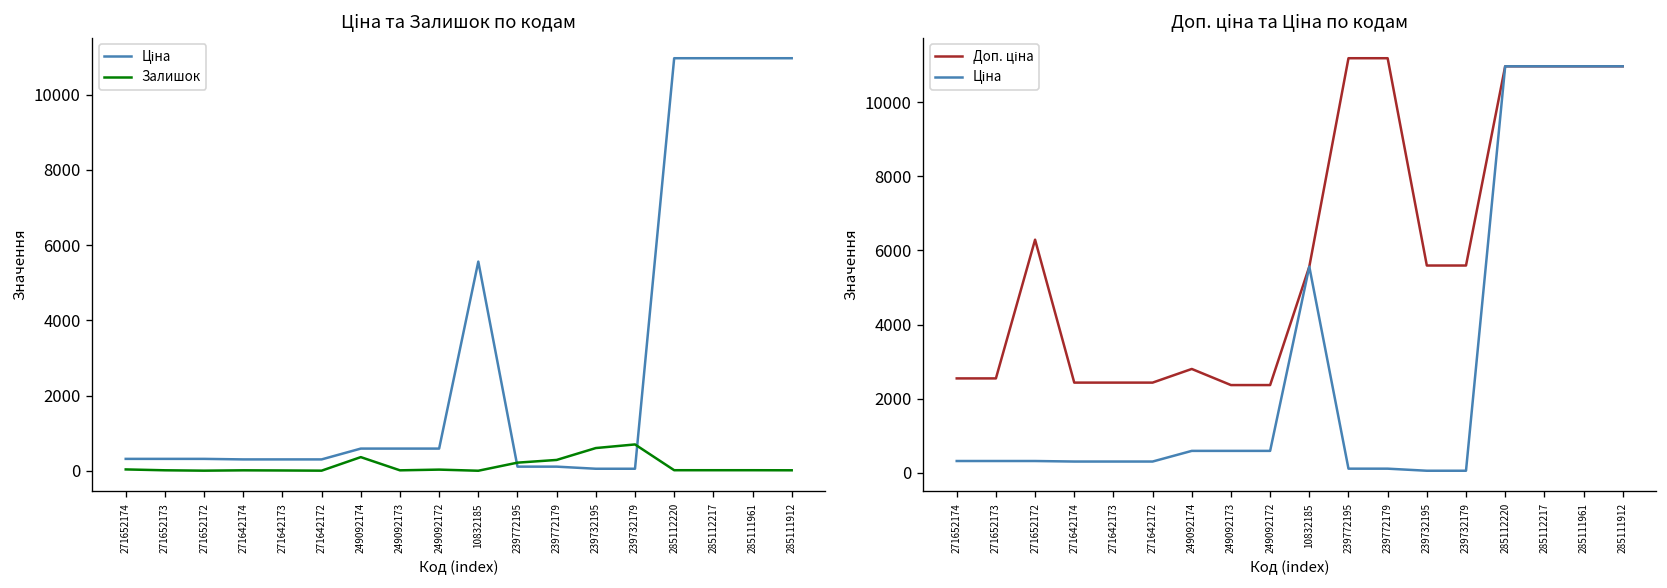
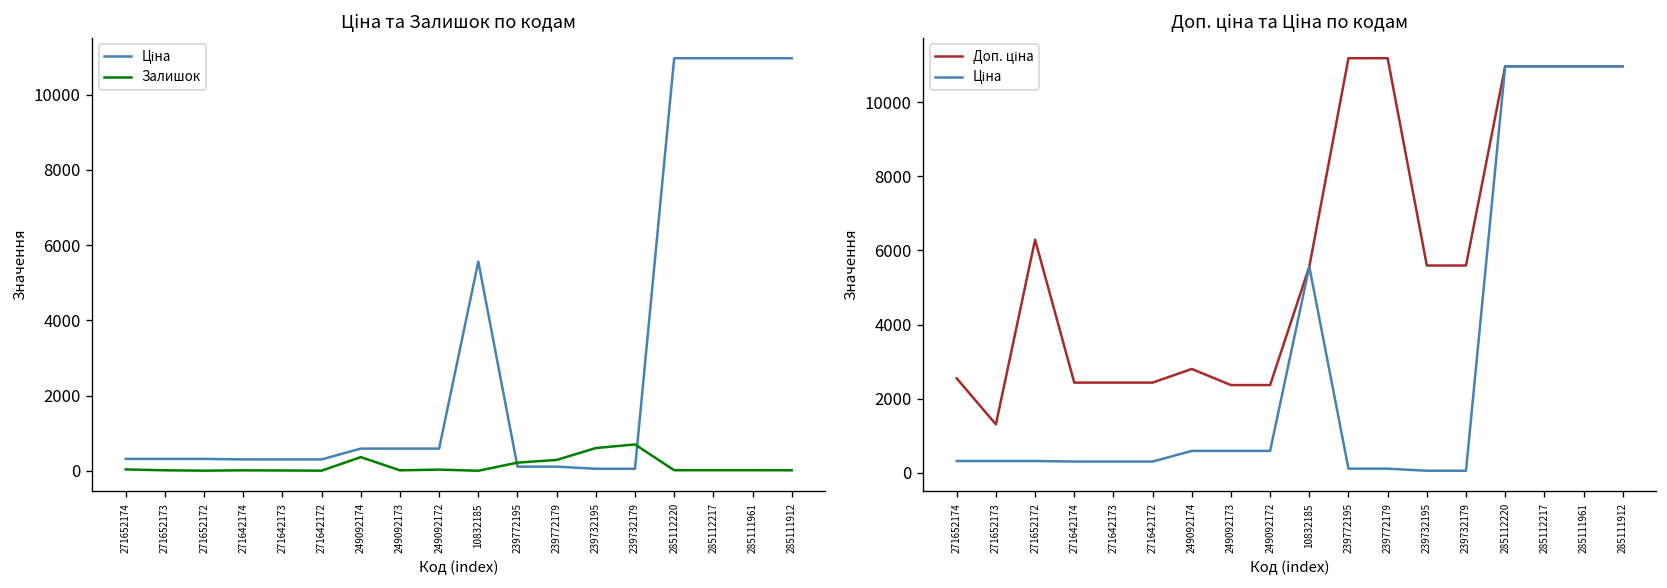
Доп. ціна та Ціна по кодам, Доп. ціна, 271652173: 2500 -> 1300
